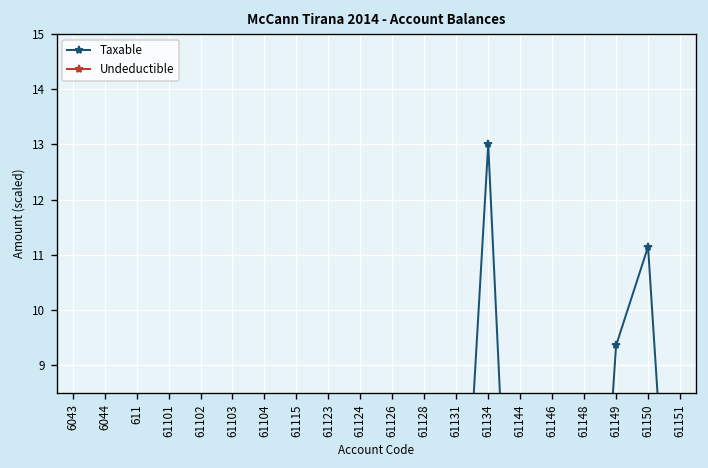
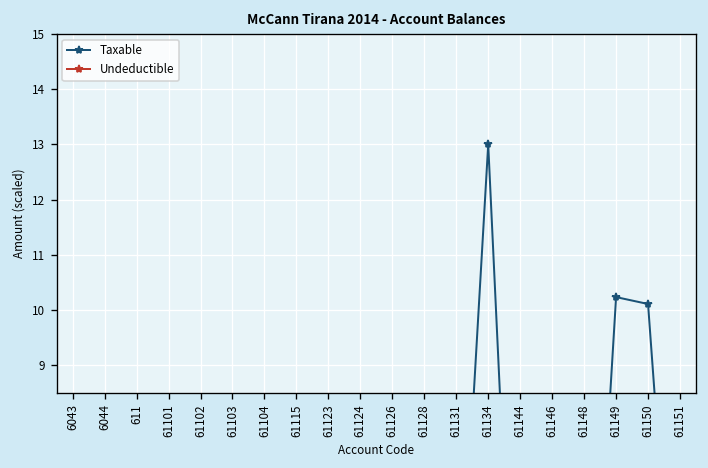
Taxable, 61149: 9.4 -> 10.2
Taxable, 61150: 11.1 -> 10.1
